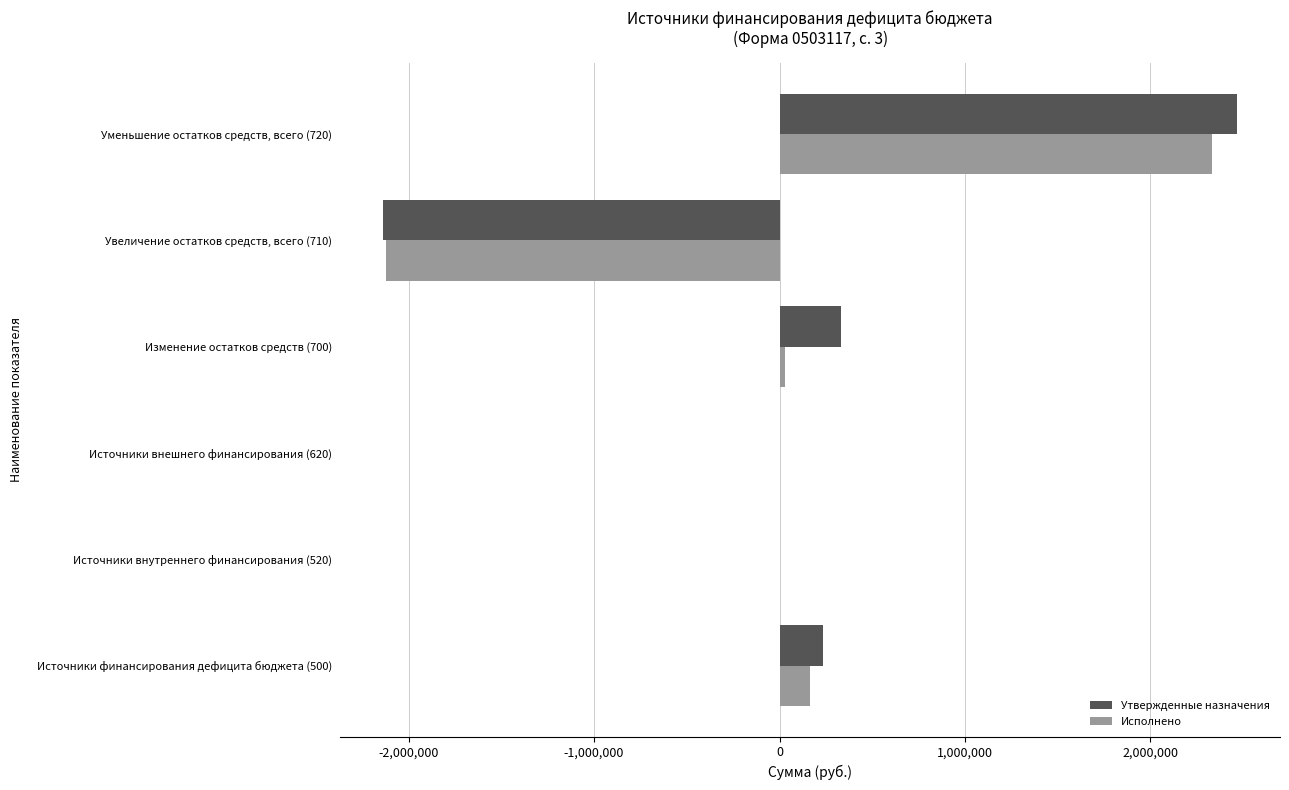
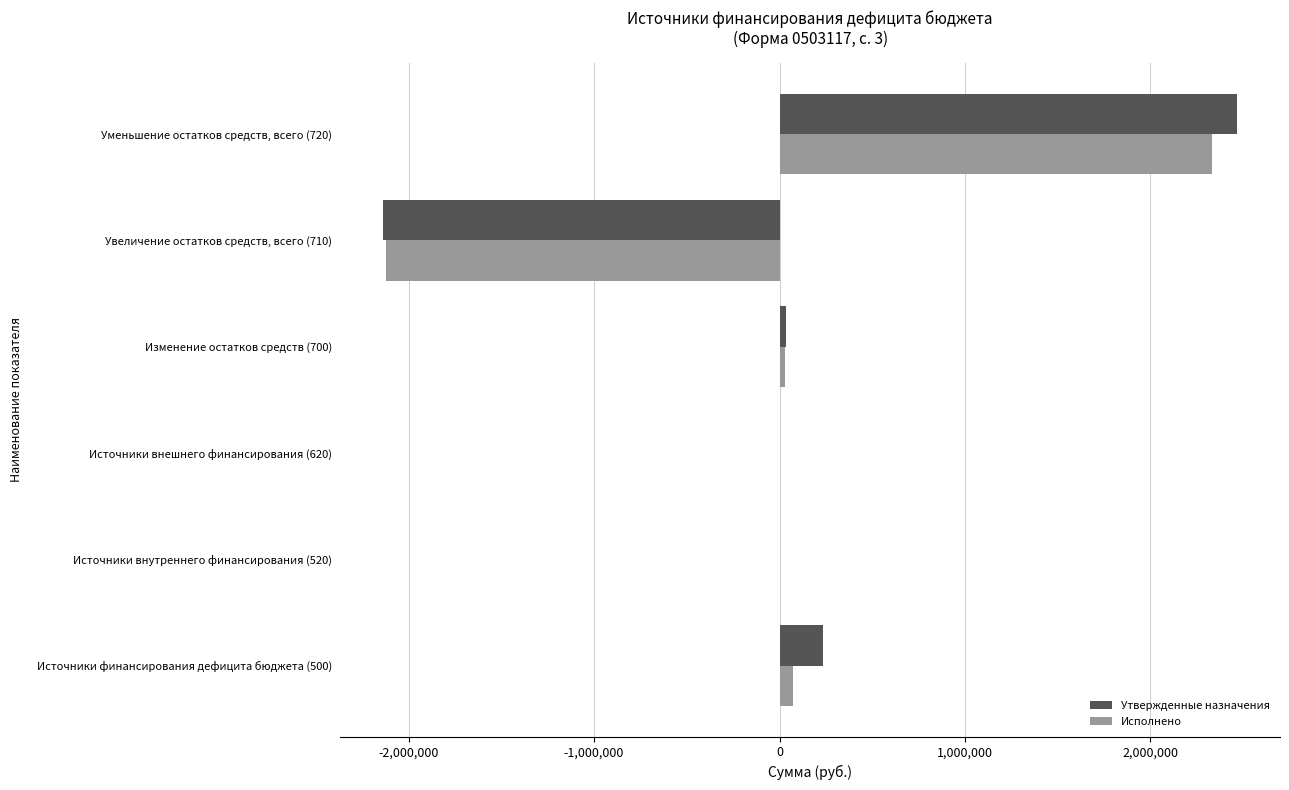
Утвержденные назначения, Изменение остатков средств (700): 330,000 -> 30,000
Исполнено, Источники финансирования дефицита бюджета (500): 160,000 -> 70,000
